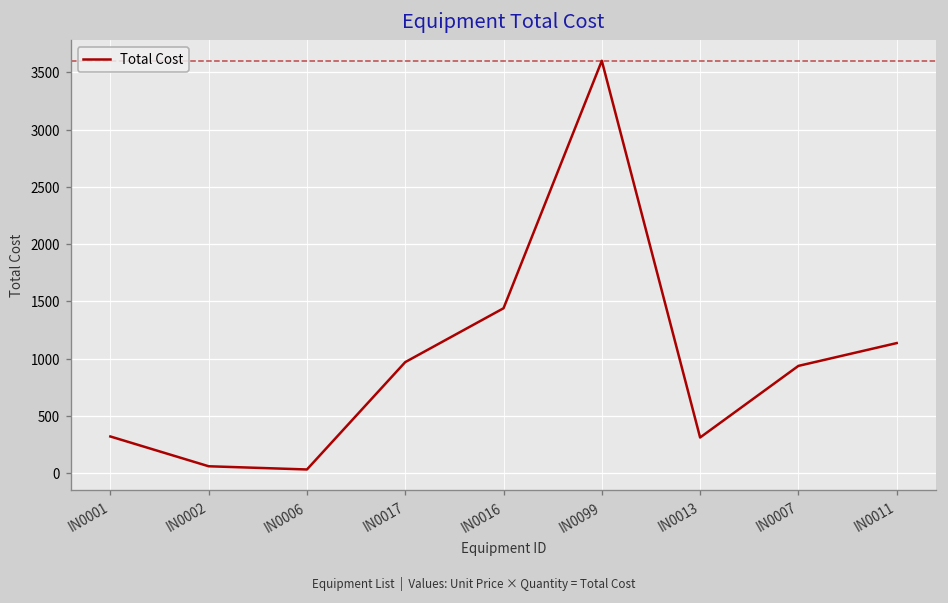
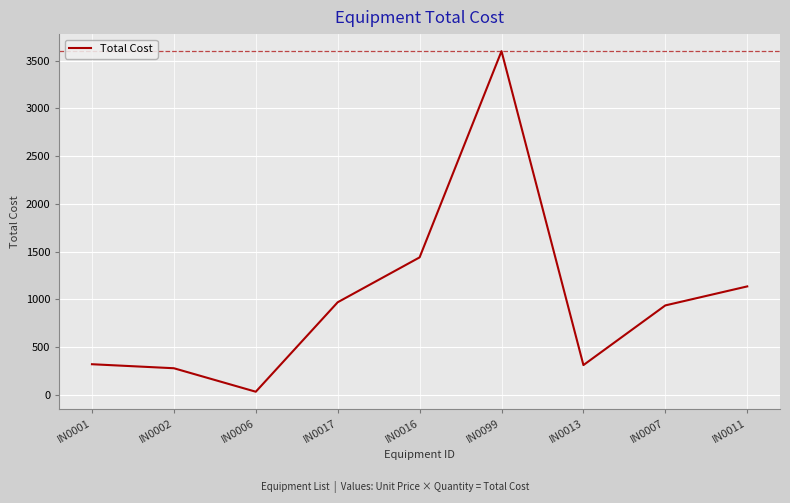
IN0002: 100 -> 300
